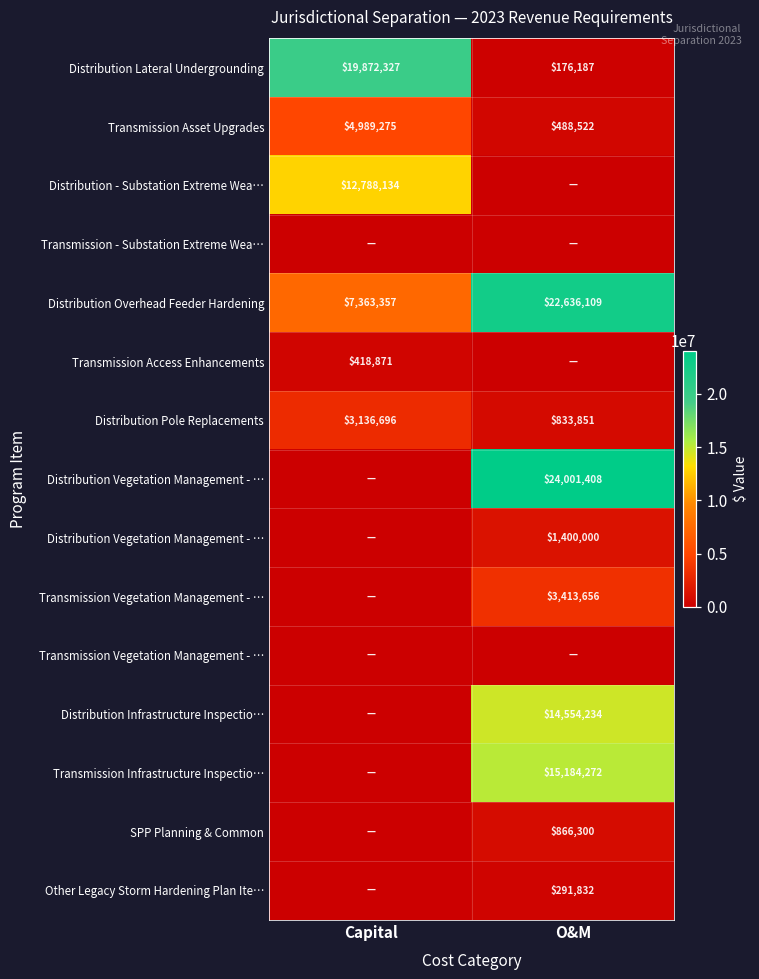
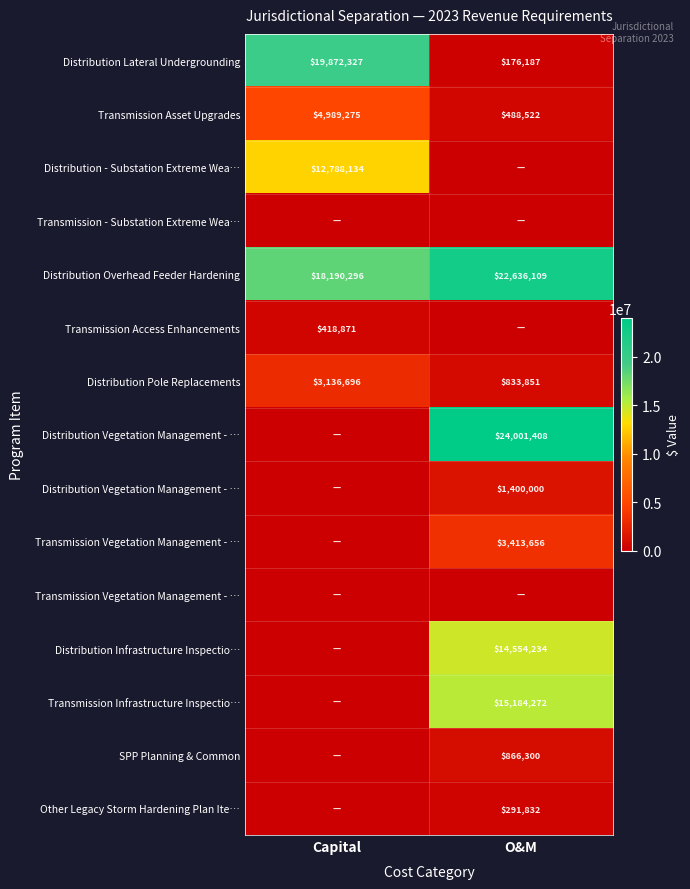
Distribution Overhead Feeder Hardening, Capital: $7,363,357 -> $18,190,296
